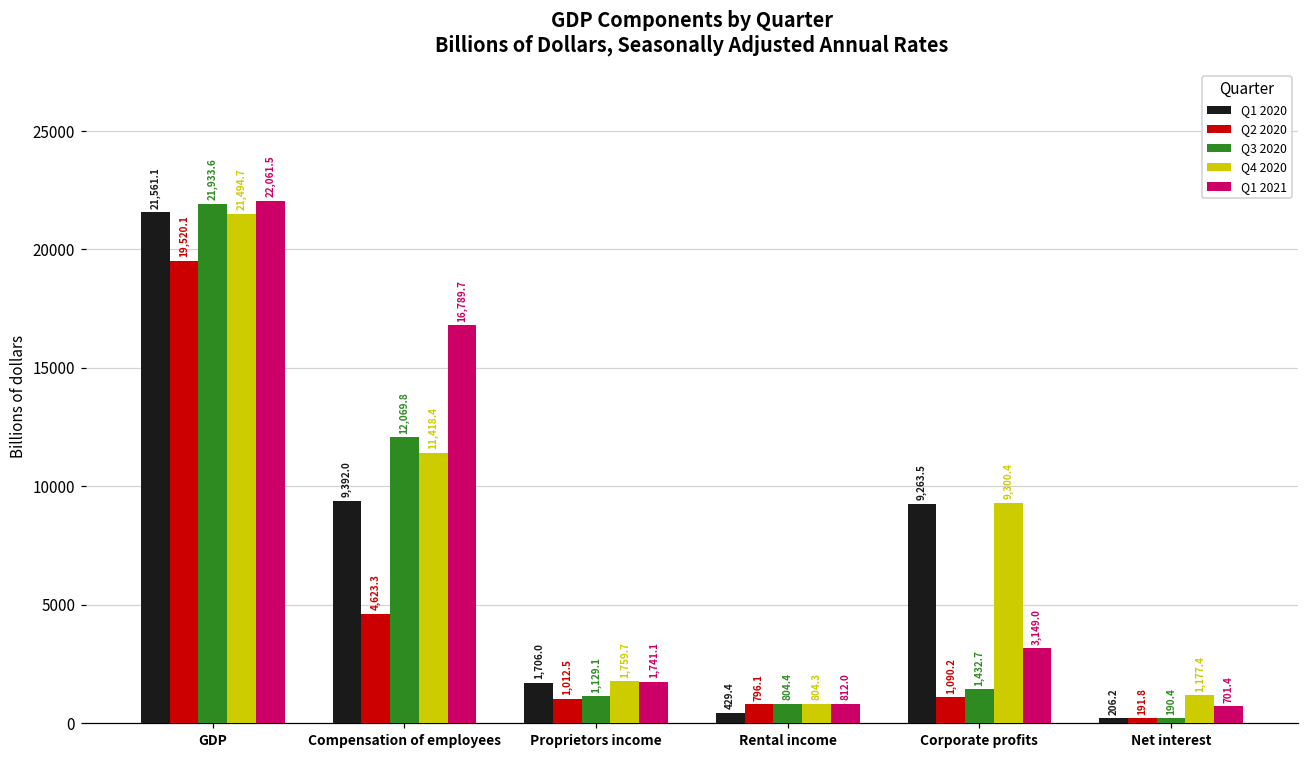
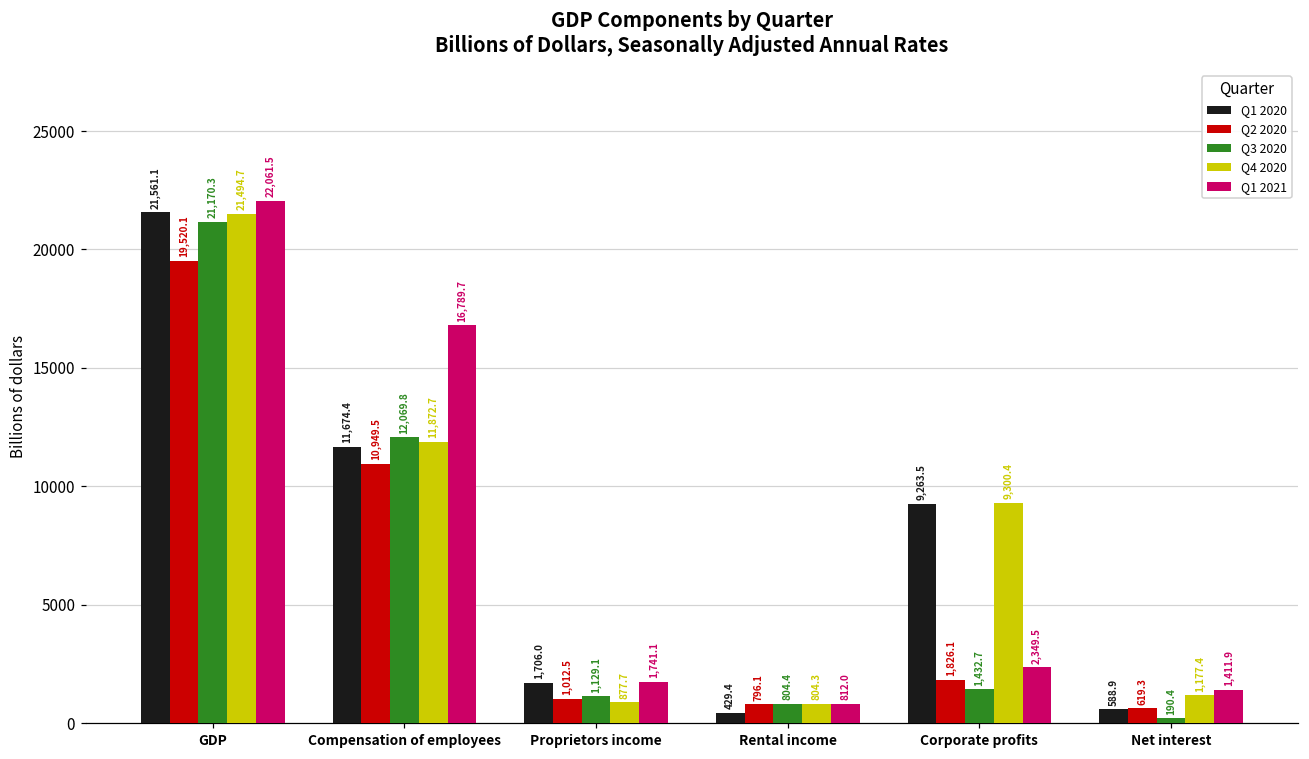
Q3 2020, GDP: 21,933.6 -> 21,170.3
Q1 2020, Compensation of employees: 9,392.0 -> 11,674.4
Q2 2020, Compensation of employees: 4,623.3 -> 10,949.5
Q4 2020, Compensation of employees: 11,418.4 -> 11,872.7
Q4 2020, Proprietors income: 1,759.7 -> 877.7
Q2 2020, Corporate profits: 1,090.2 -> 1,826.1
Q1 2021, Corporate profits: 3,149.0 -> 2,349.5
Q1 2020, Net interest: 206.2 -> 588.9
Q2 2020, Net interest: 191.8 -> 619.3
Q1 2021, Net interest: 701.4 -> 1,411.9
